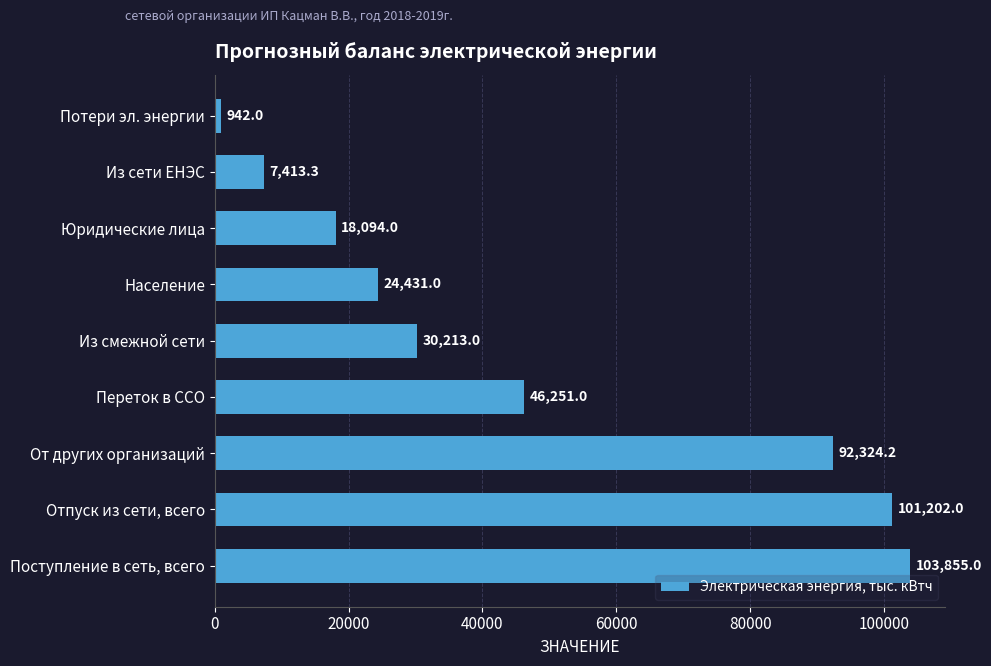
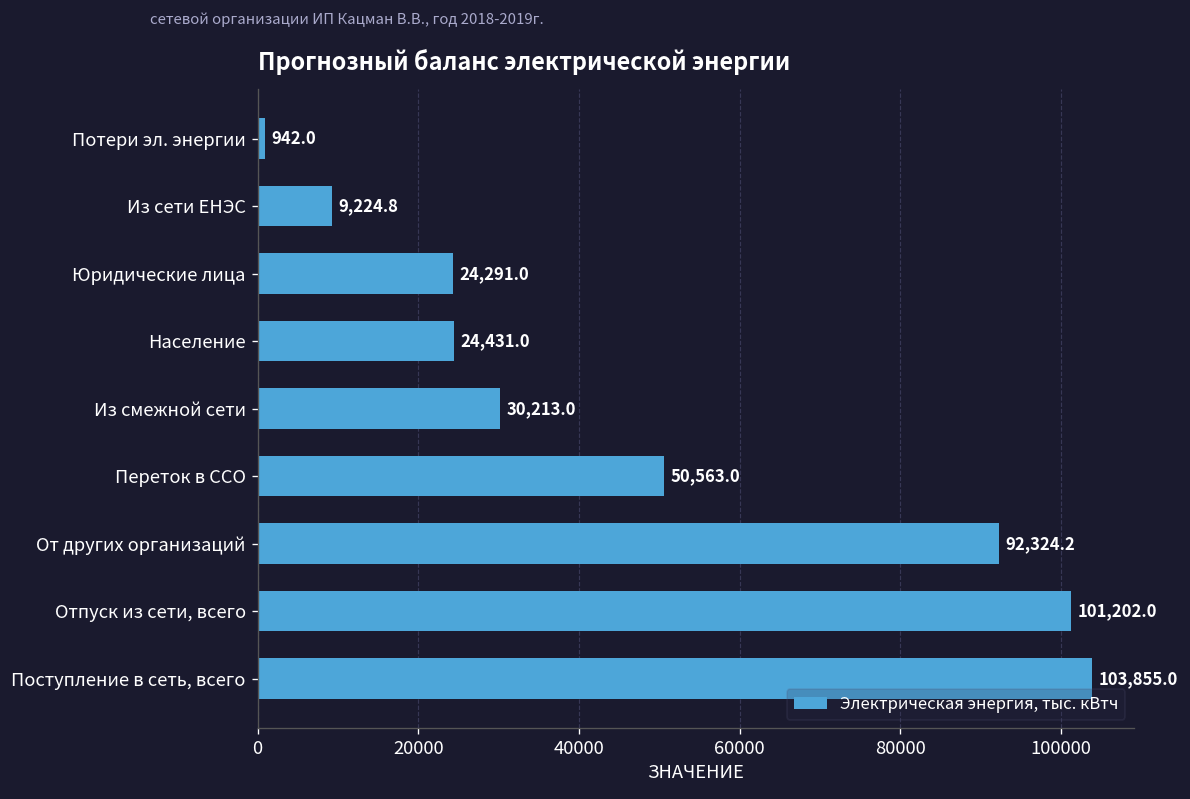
Из сети ЕНЭС: 7,413.3 -> 9,224.8
Юридические лица: 18,094.0 -> 24,291.0
Переток в ССО: 46,251.0 -> 50,563.0
